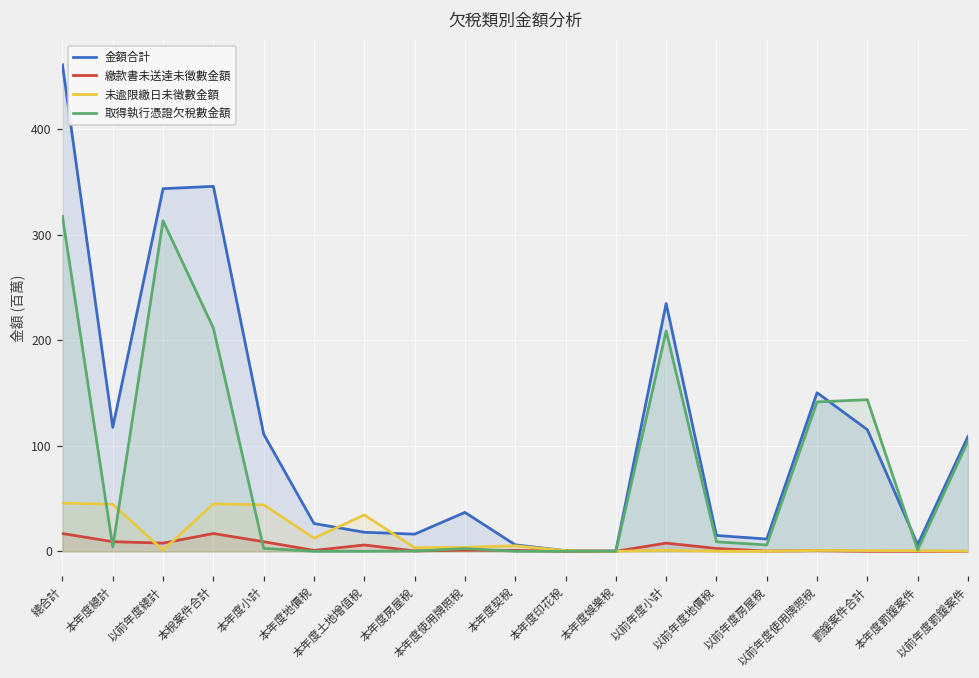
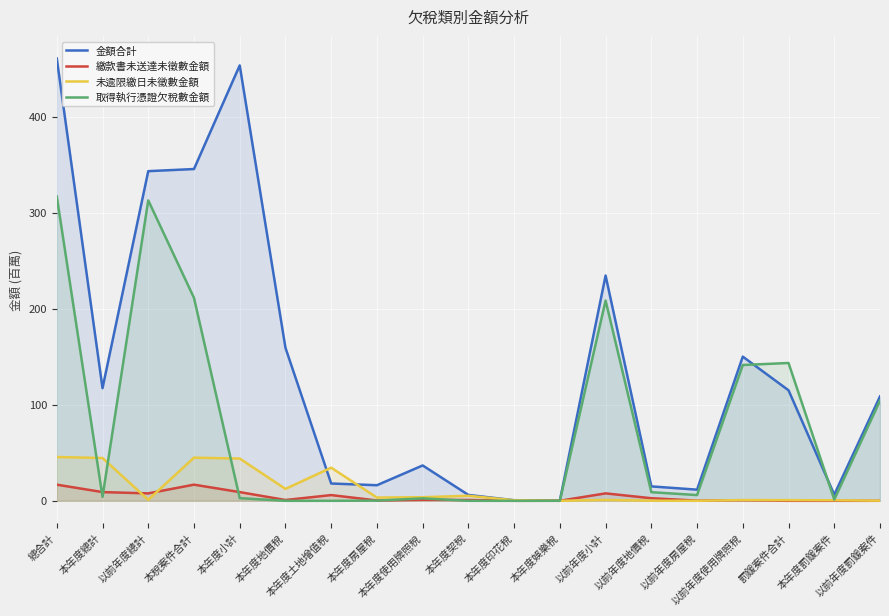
金額合計, 本年度小計: 110 -> 450
金額合計, 本年度地價稅: 30 -> 160
